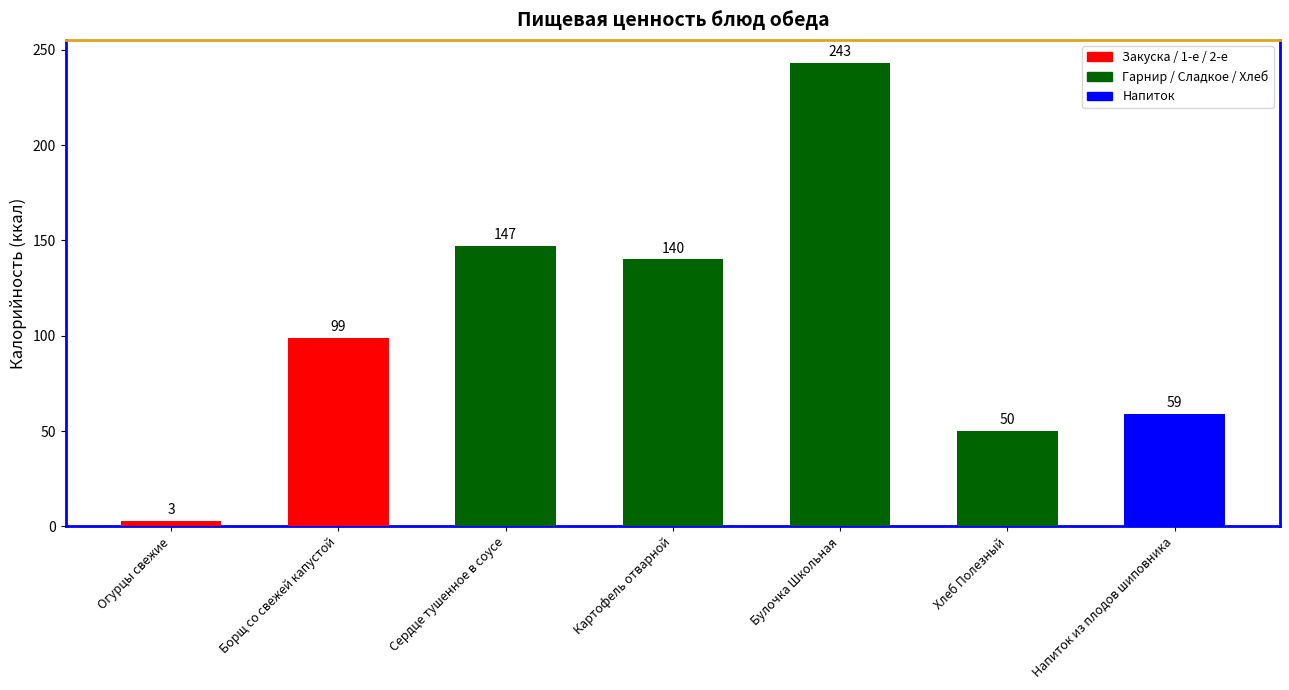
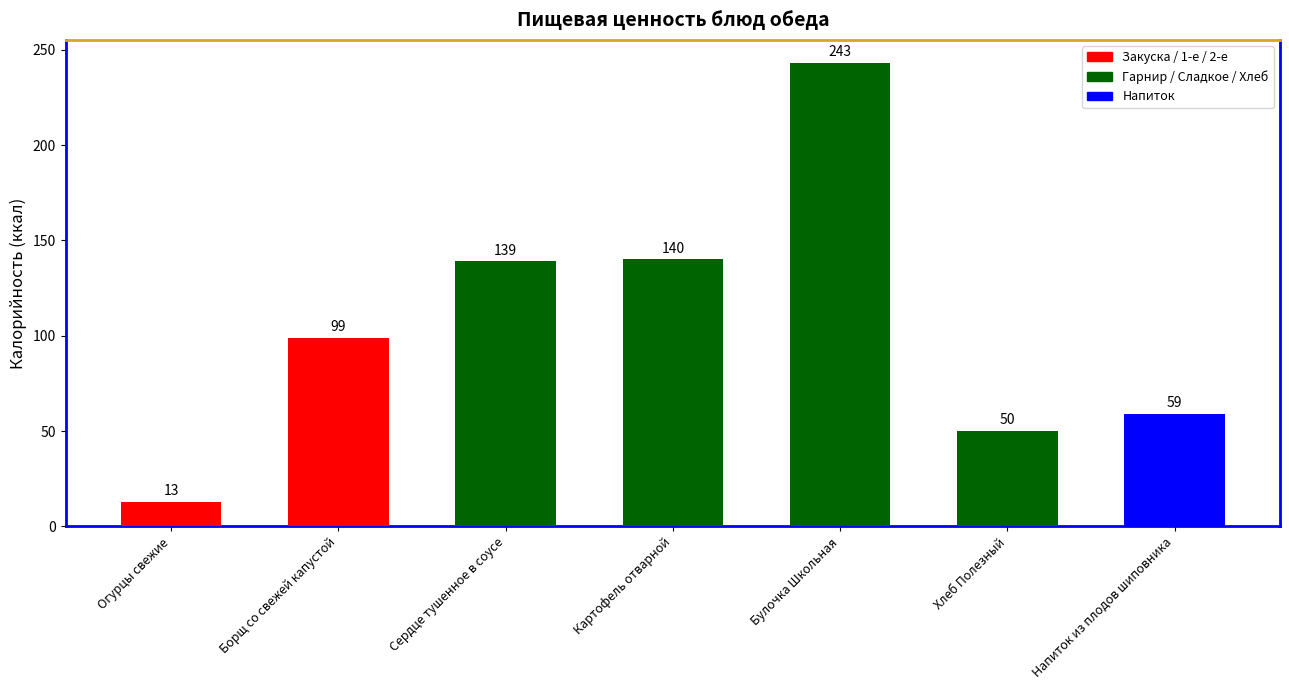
Огурцы свежие: 3 -> 13
Сердце тушенное в соусе: 147 -> 139
